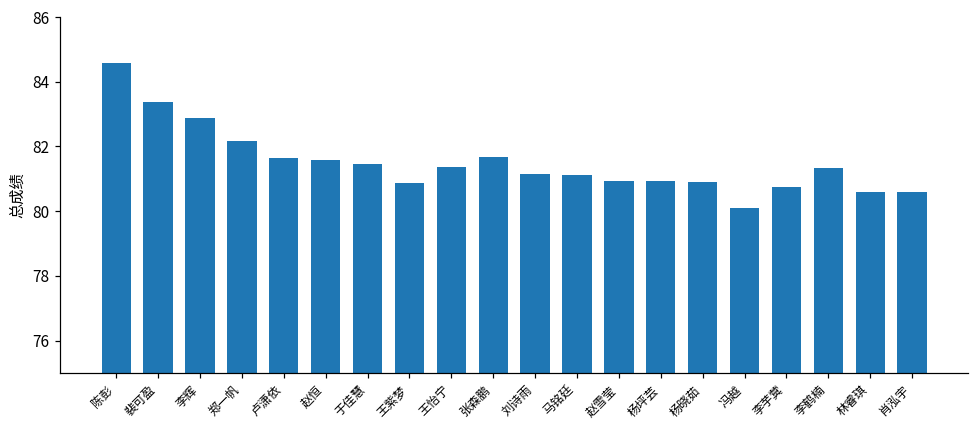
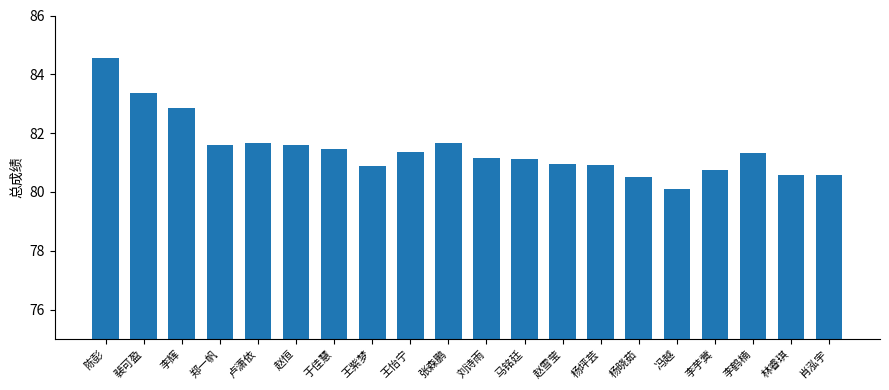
郑一帆: 82.2 -> 81.6
杨晓茹: 80.9 -> 80.5
